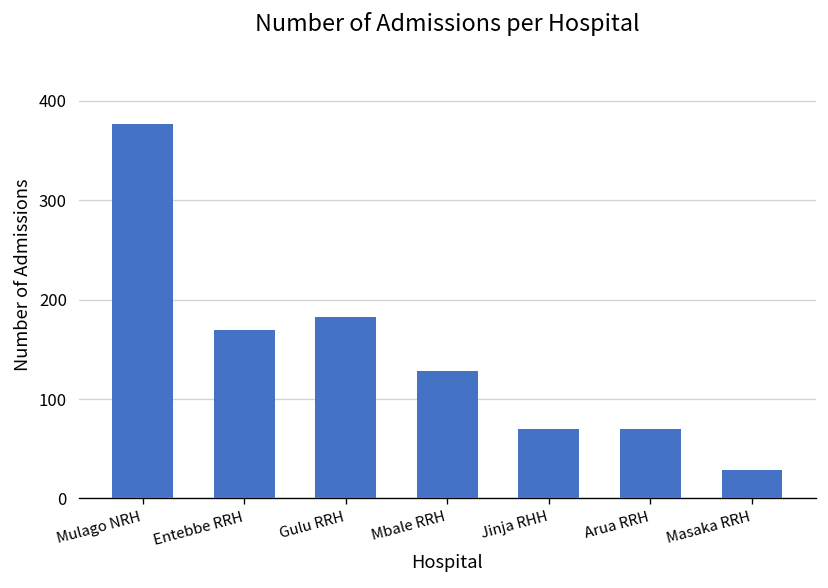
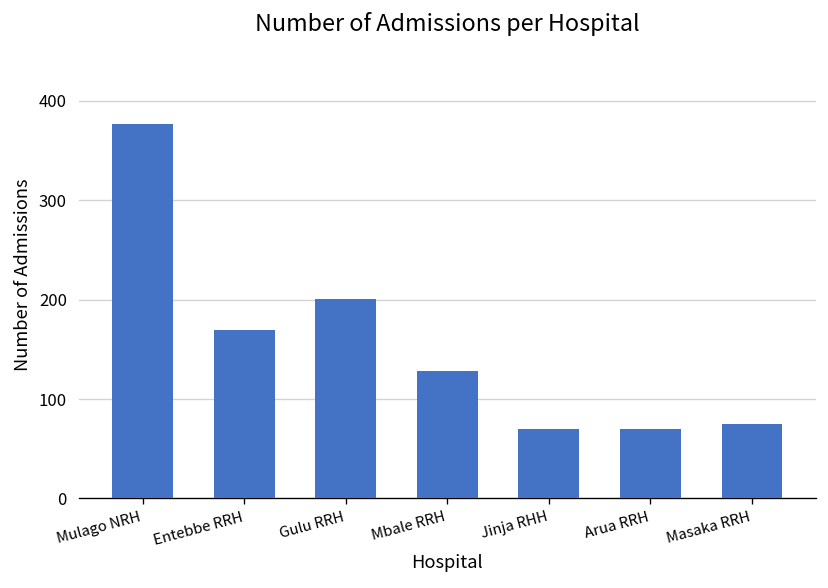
Gulu RRH: 180 -> 200
Masaka RRH: 30 -> 80
